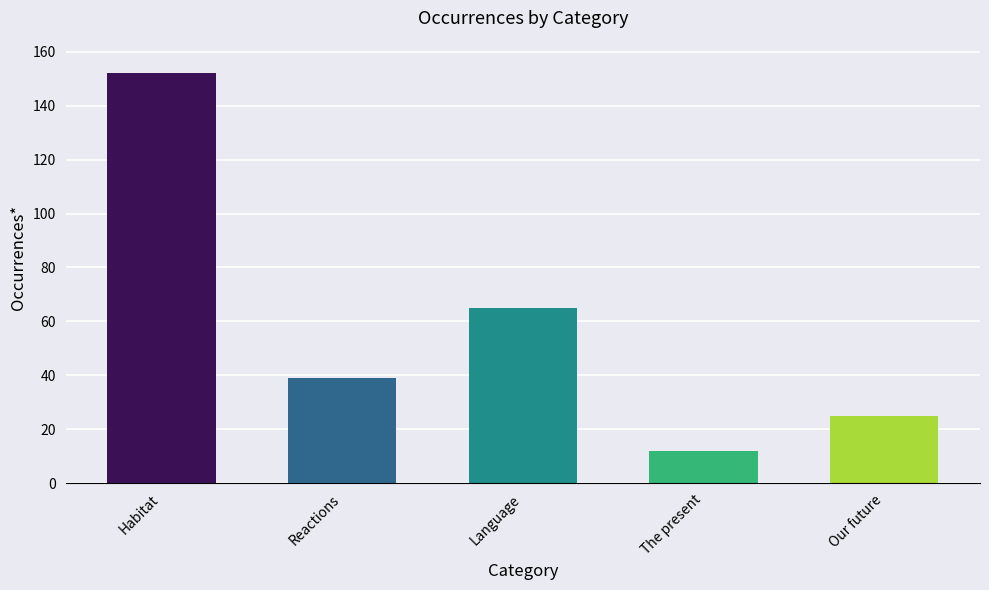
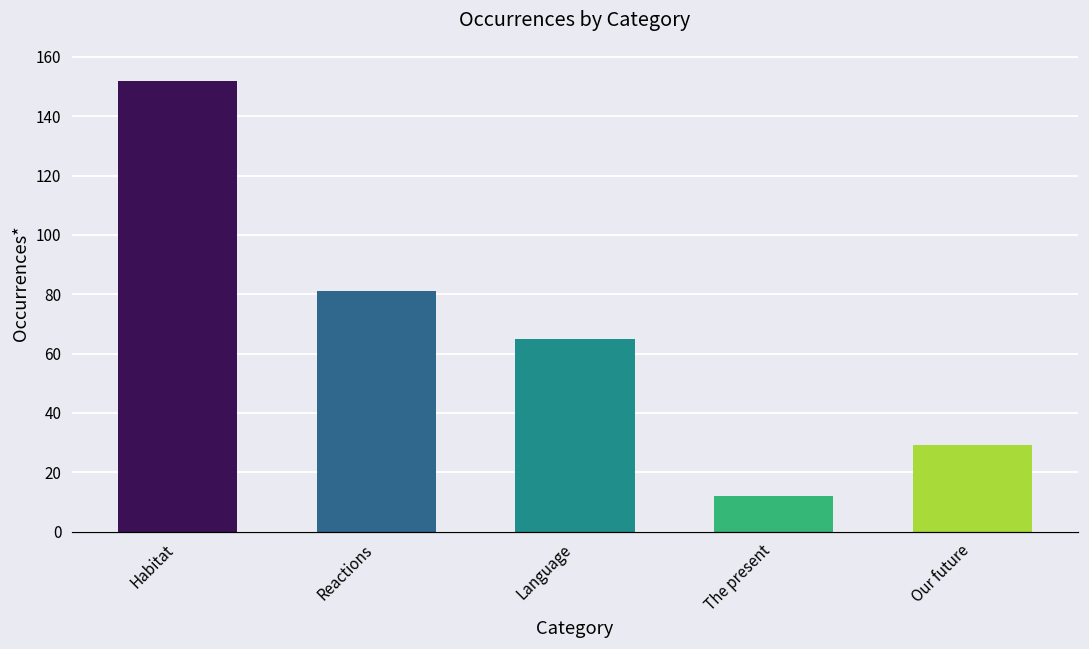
Reactions: 39 -> 81
Our future: 25 -> 29
